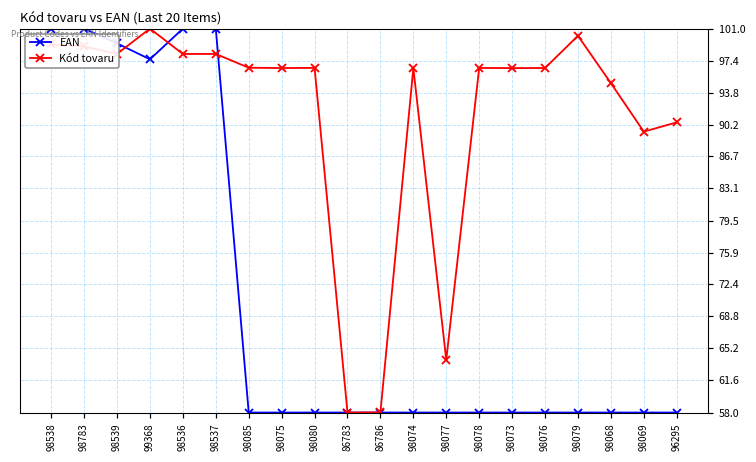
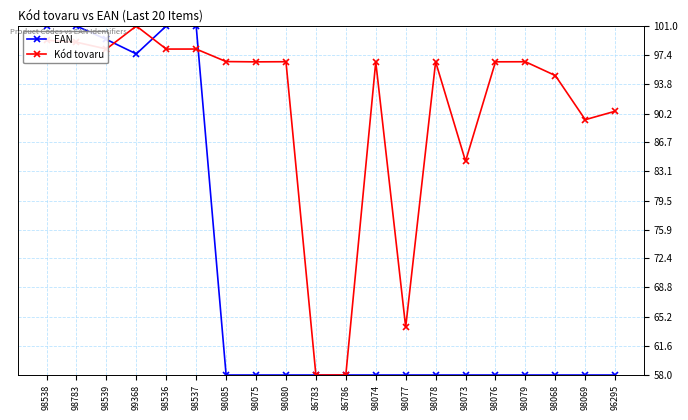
Kód tovaru, 98073: 97 -> 84
Kód tovaru, 98079: 100 -> 97
